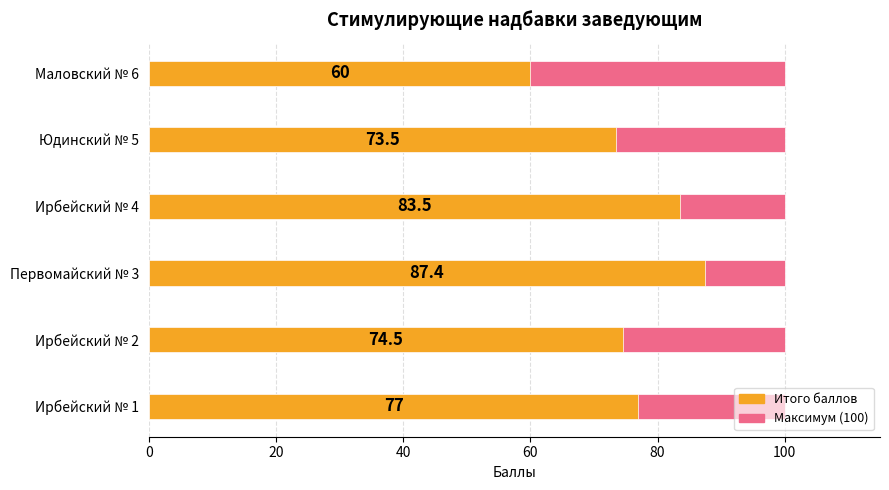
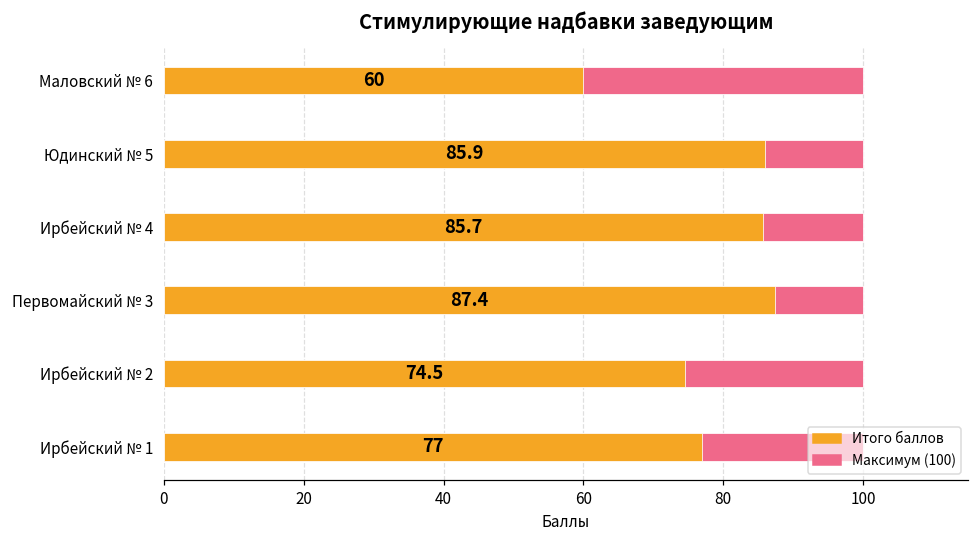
Итого баллов, Юдинский № 5: 73.5 -> 85.9
Итого баллов, Ирбейский № 4: 83.5 -> 85.7
